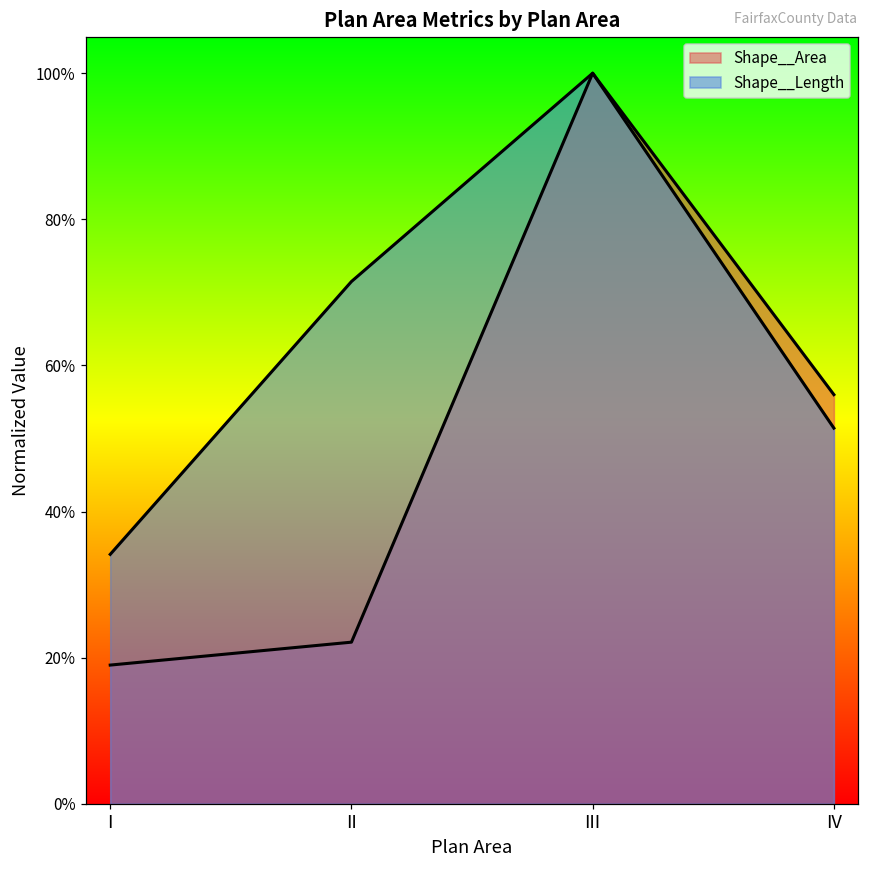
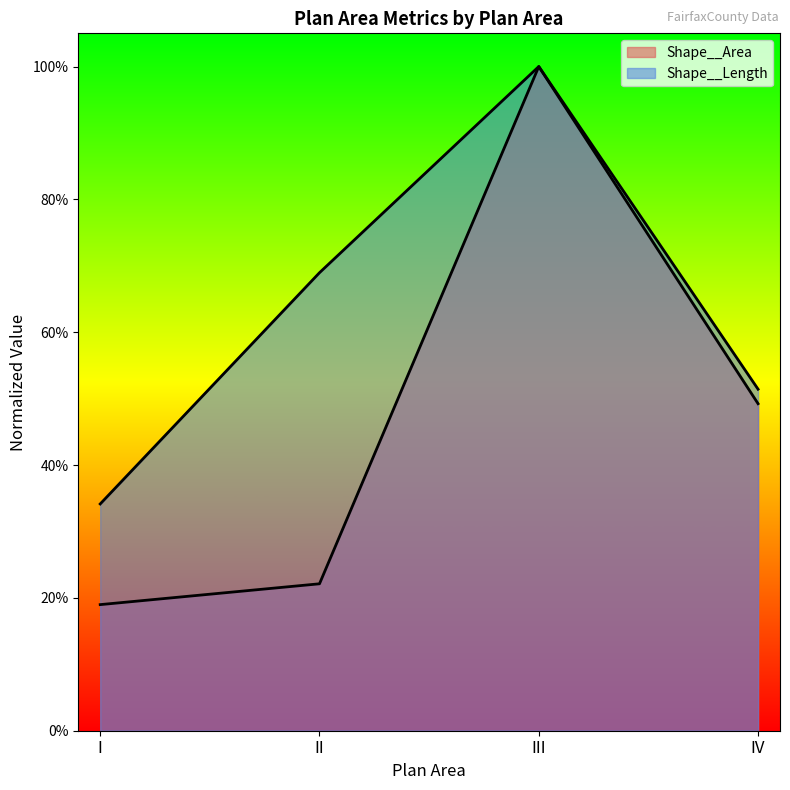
Shape__Length, II: 71% -> 69%
Shape__Area, IV: 56% -> 49%
